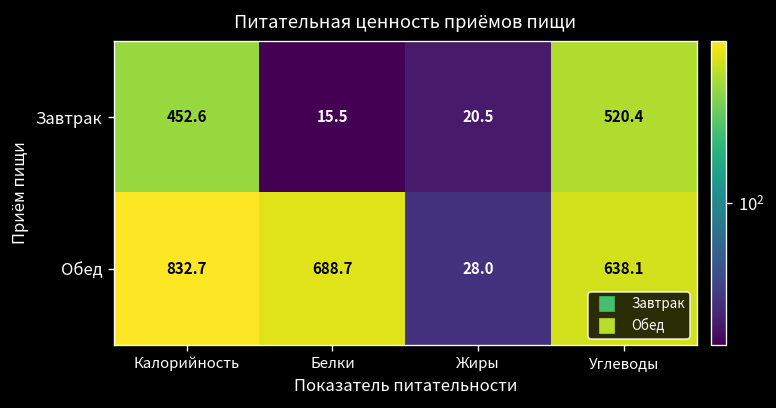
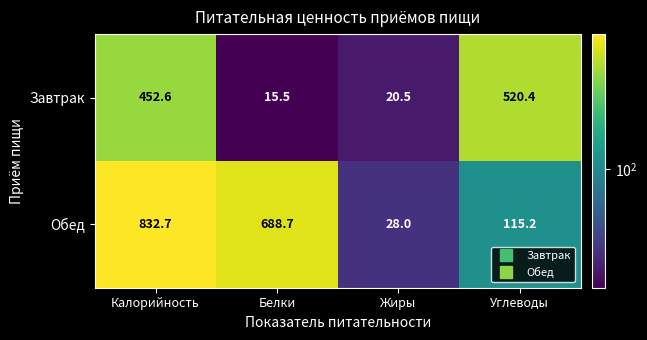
Обед, Углеводы: 638.1 -> 115.2
